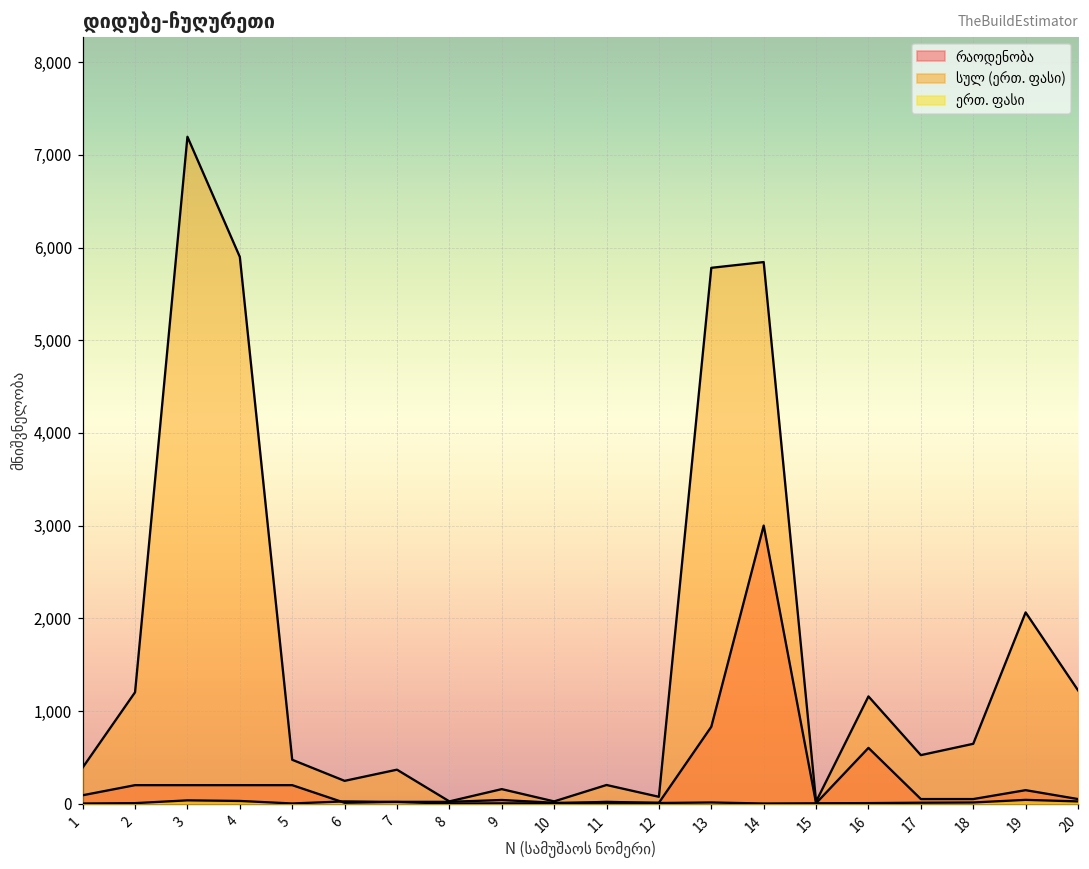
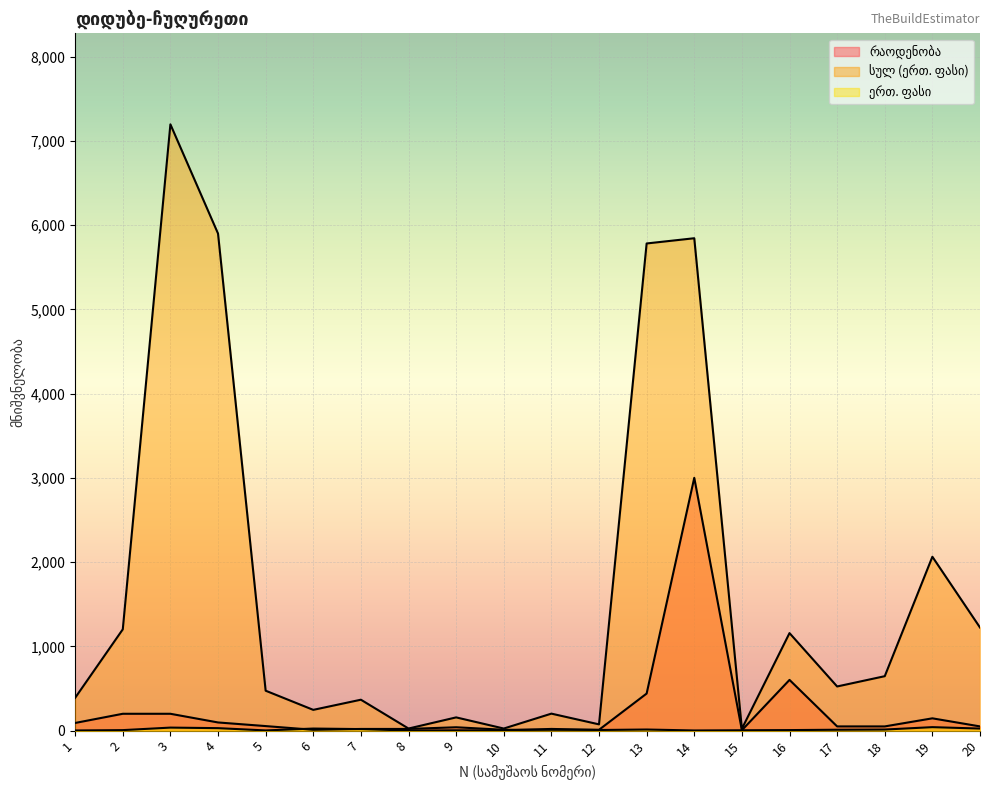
რაოდენობა, 4: 200 -> 100
რაოდენობა, 5: 200 -> 100
რაოდენობა, 13: 800 -> 400
